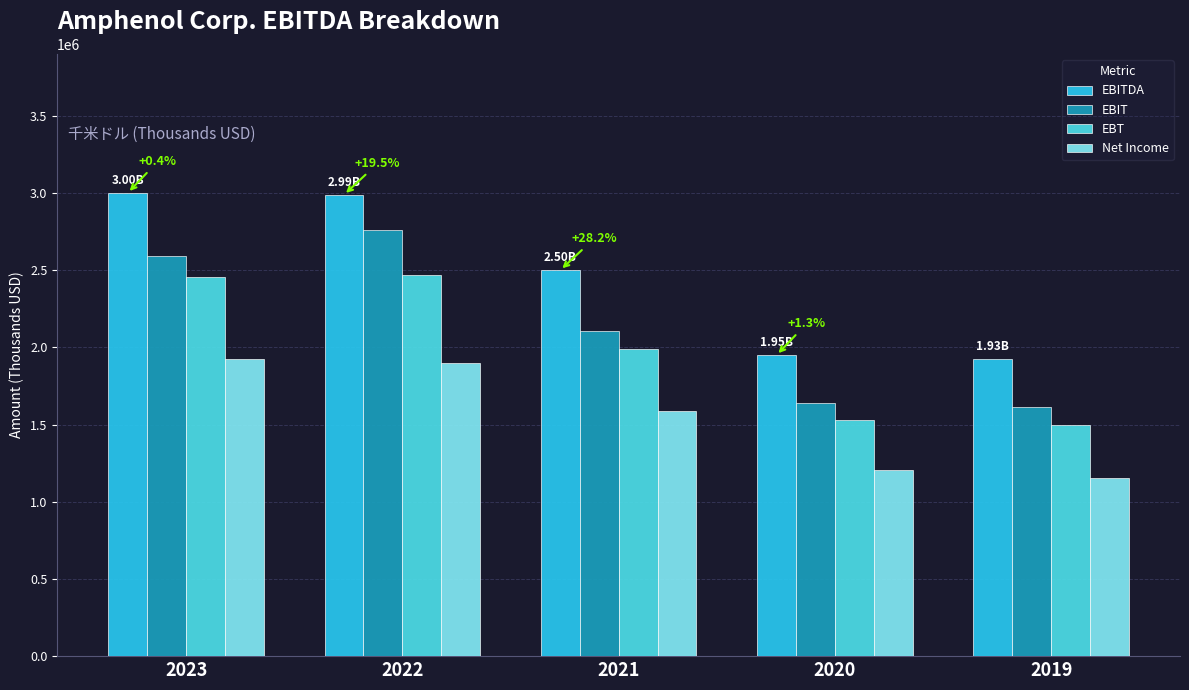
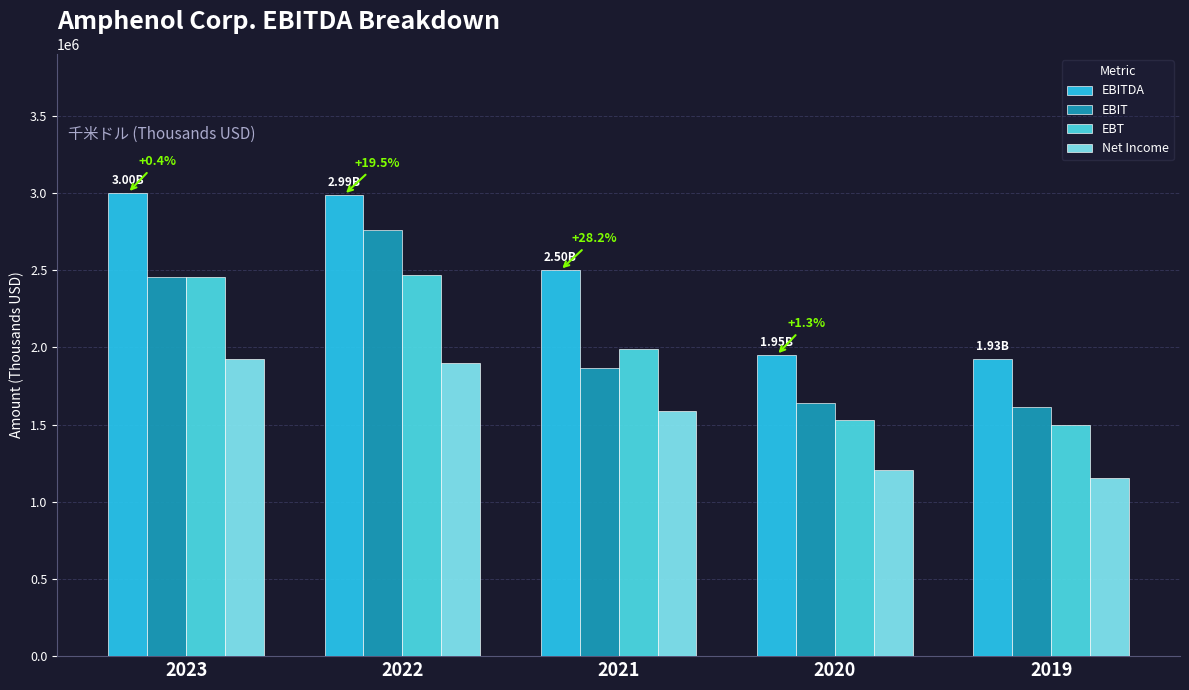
EBIT, 2023: 2590000 -> 2460000
EBIT, 2021: 2100000 -> 1870000
